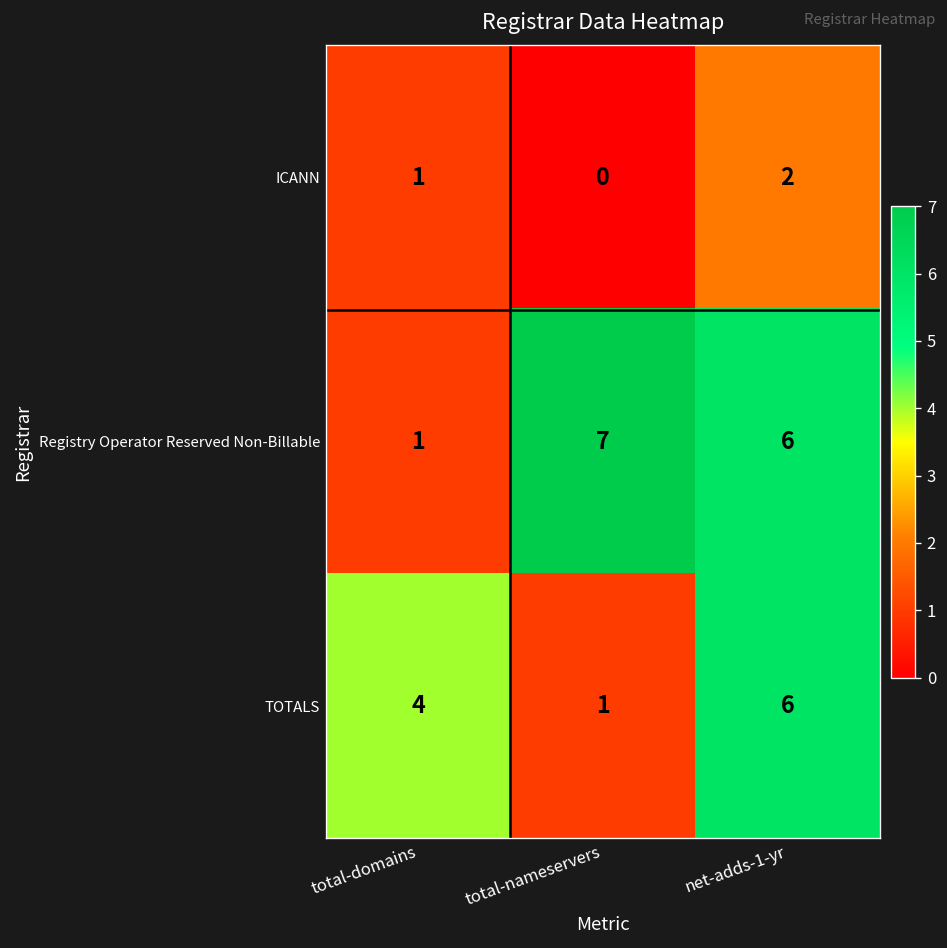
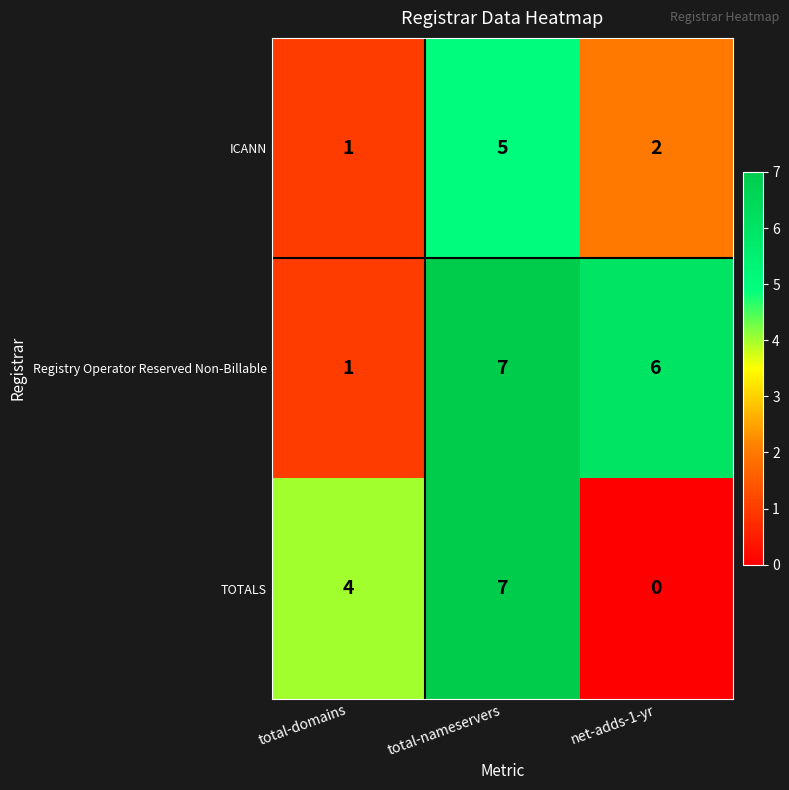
ICANN, total-nameservers: 0 -> 5
TOTALS, total-nameservers: 1 -> 7
TOTALS, net-adds-1-yr: 6 -> 0
